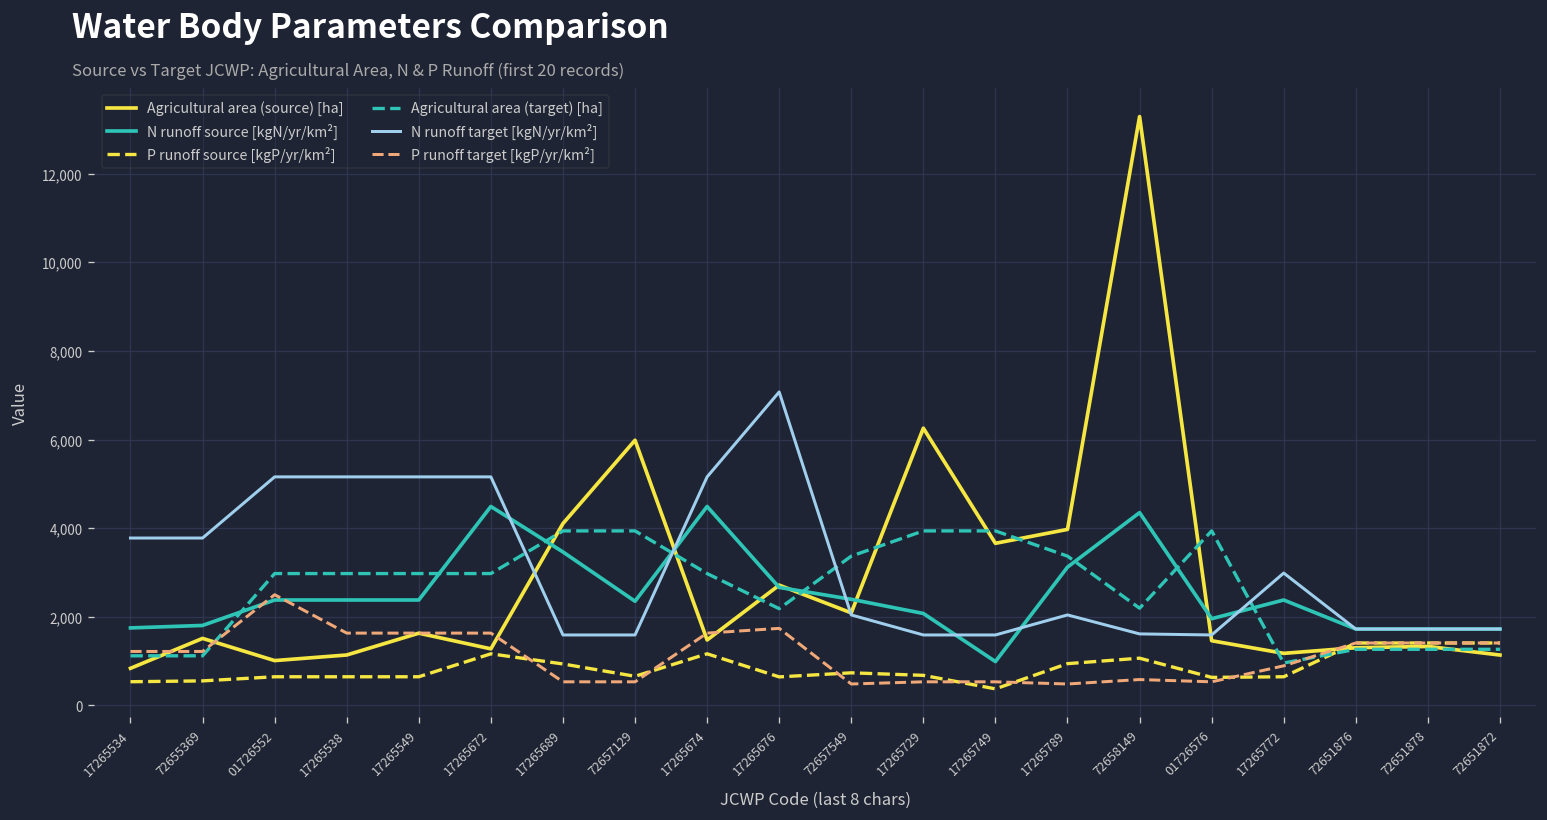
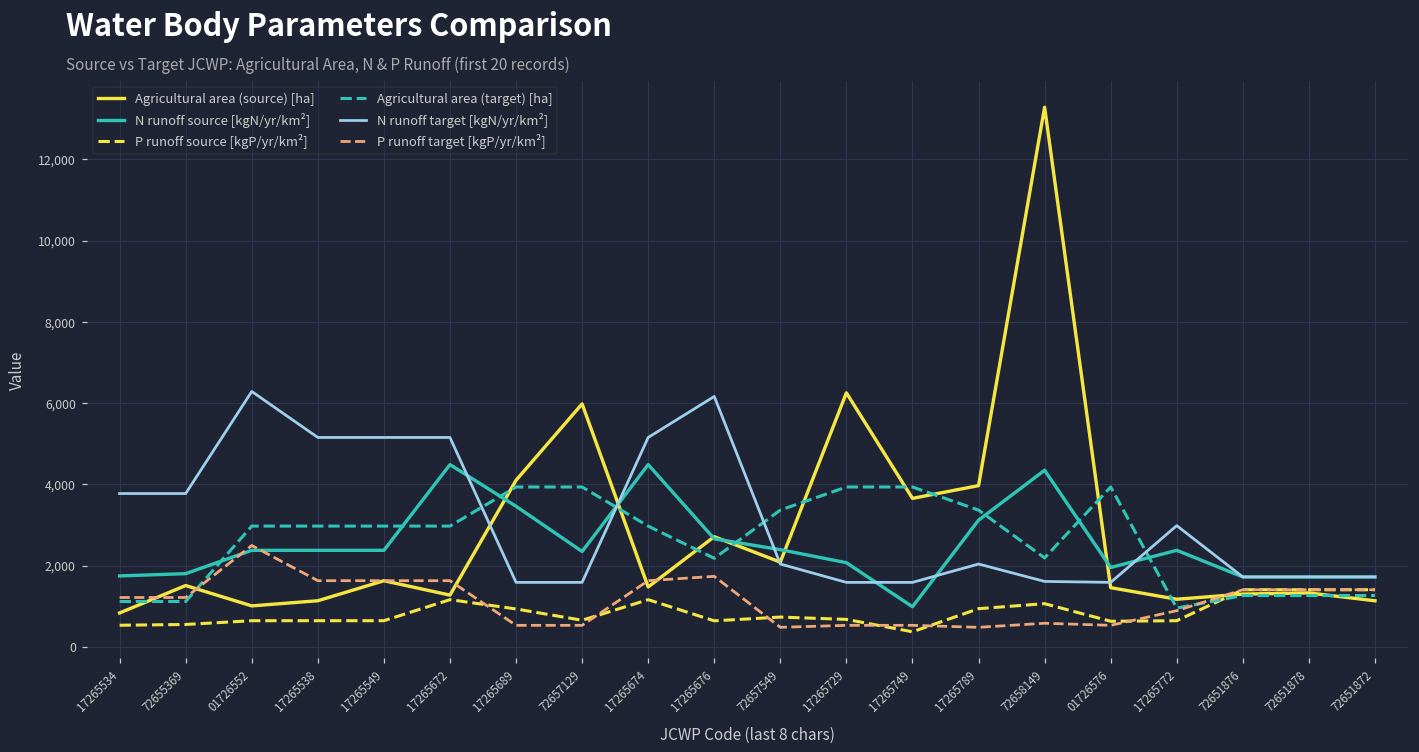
N runoff target [kgN/yr/km²], 01726552: 5,200 -> 6,300
N runoff target [kgN/yr/km²], 17265676: 7,100 -> 6,200
